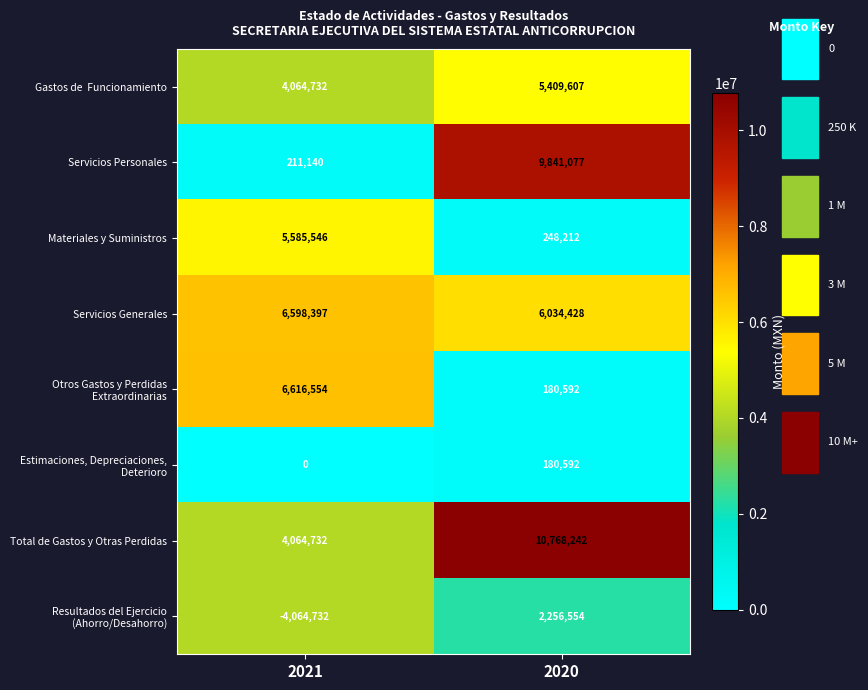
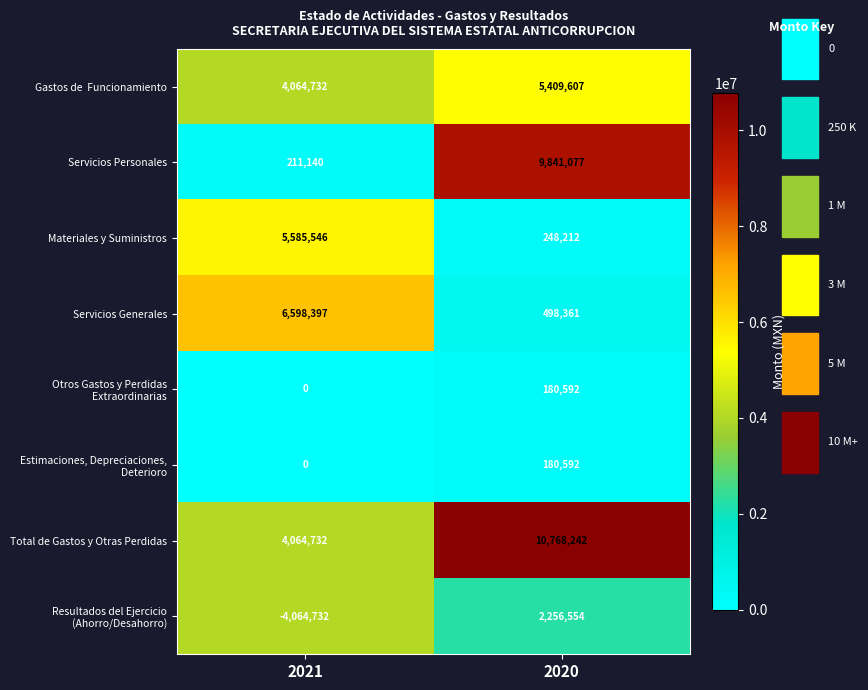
Servicios Generales, 2020: 6,034,428 -> 498,361
Otros Gastos y Perdidas Extraordinarias, 2021: 6,616,554 -> 0
